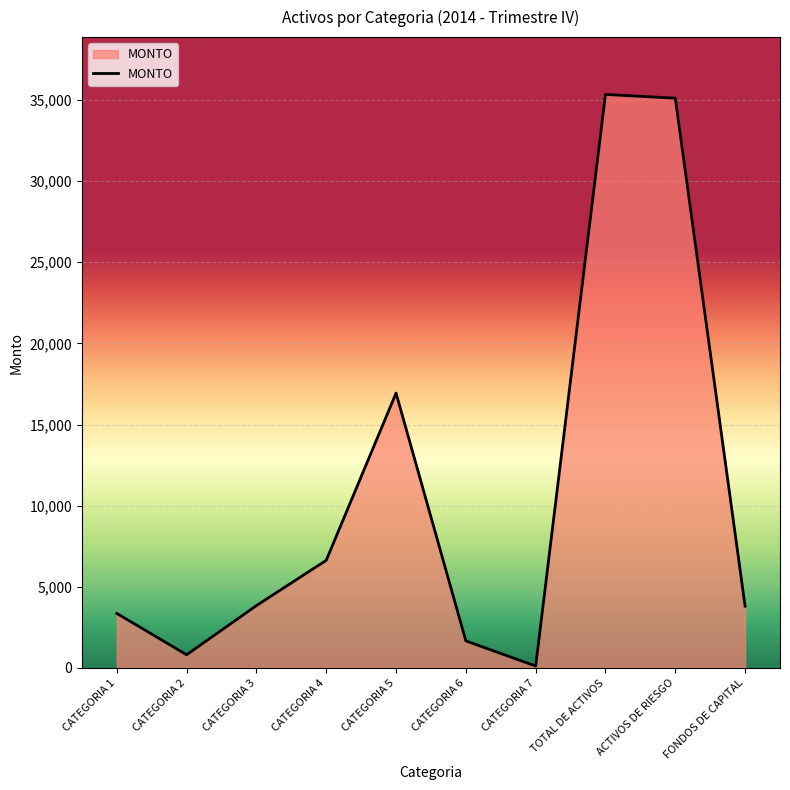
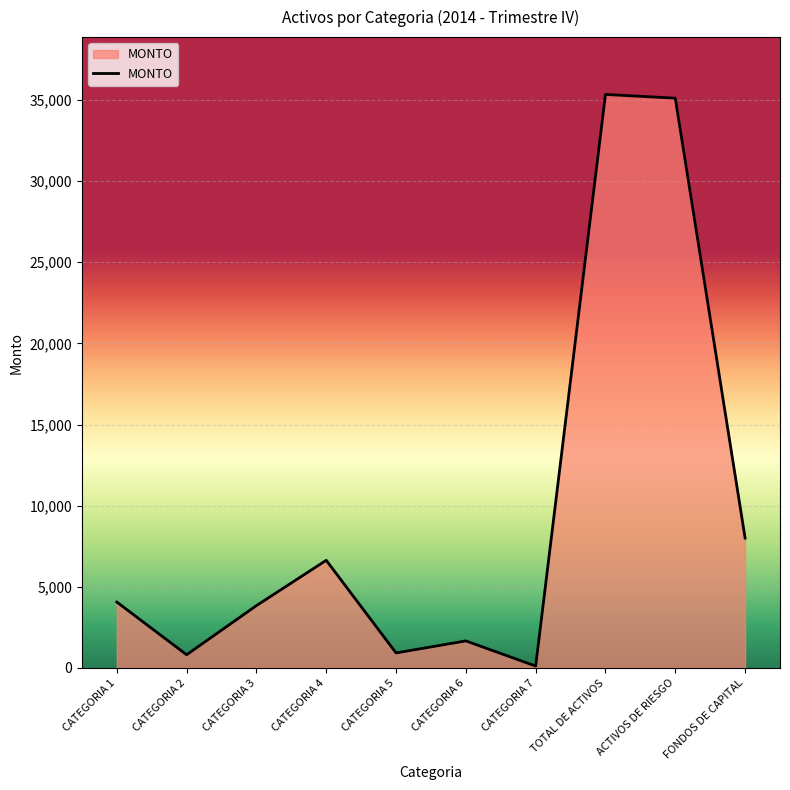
CATEGORIA 1: 3,400 -> 4,100
CATEGORIA 5: 16,900 -> 900
FONDOS DE CAPITAL: 3,800 -> 8,000
